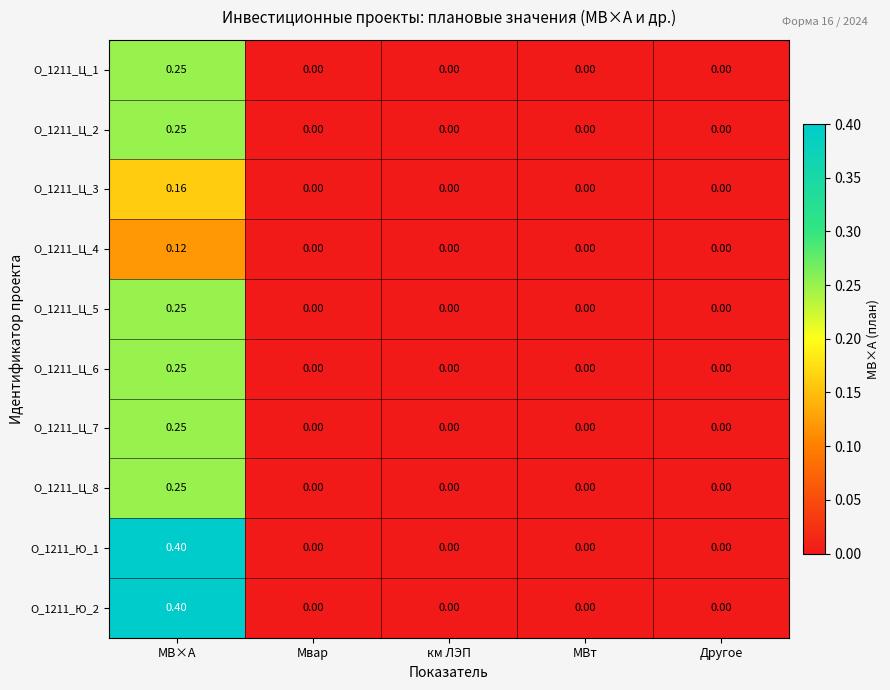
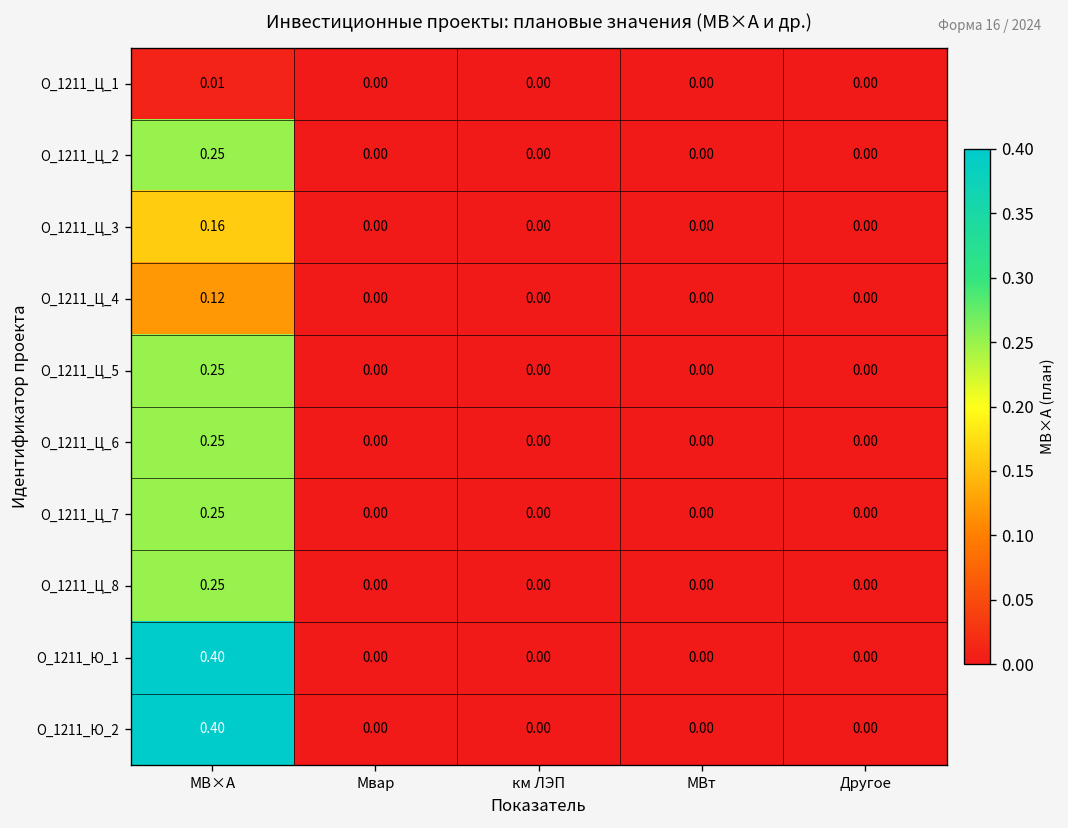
О_1211_Ц_1, МВ×А: 0.25 -> 0.01
